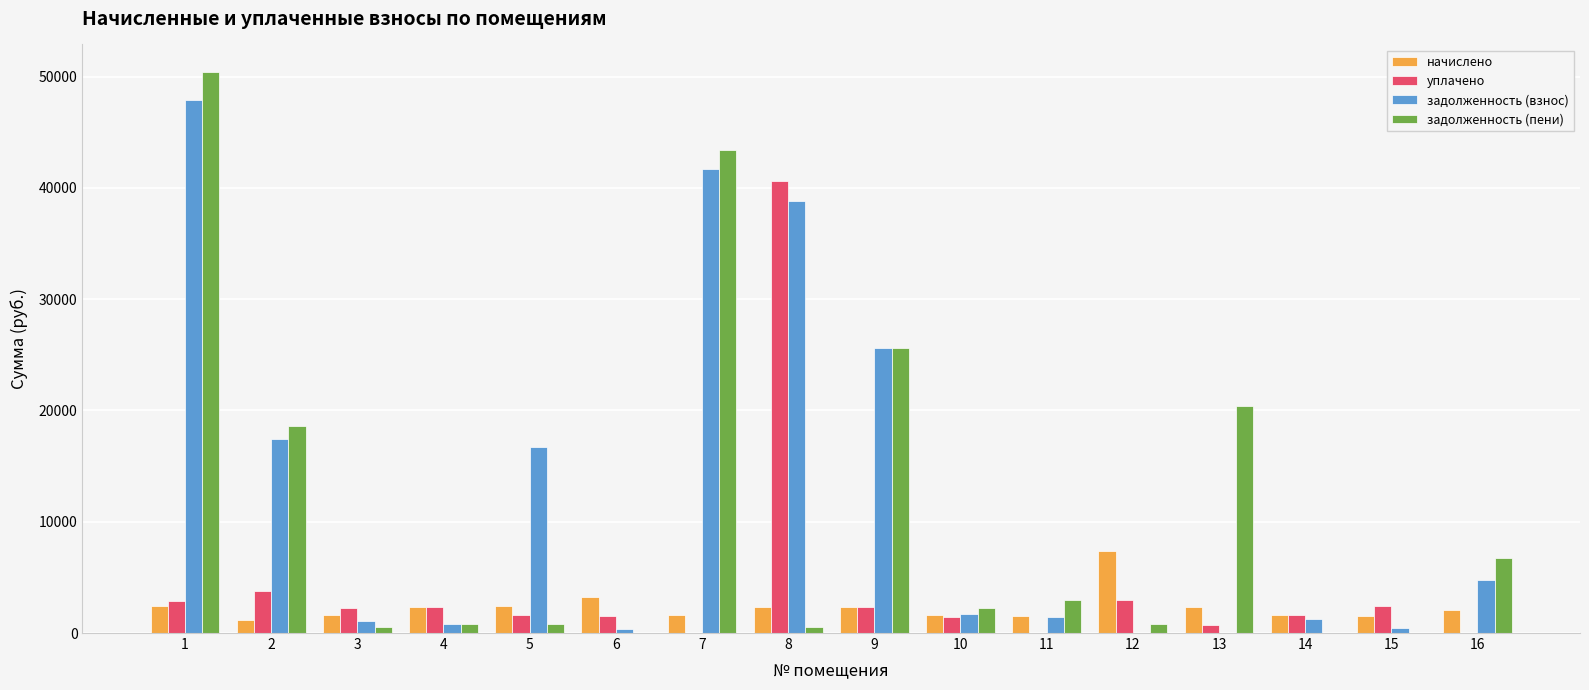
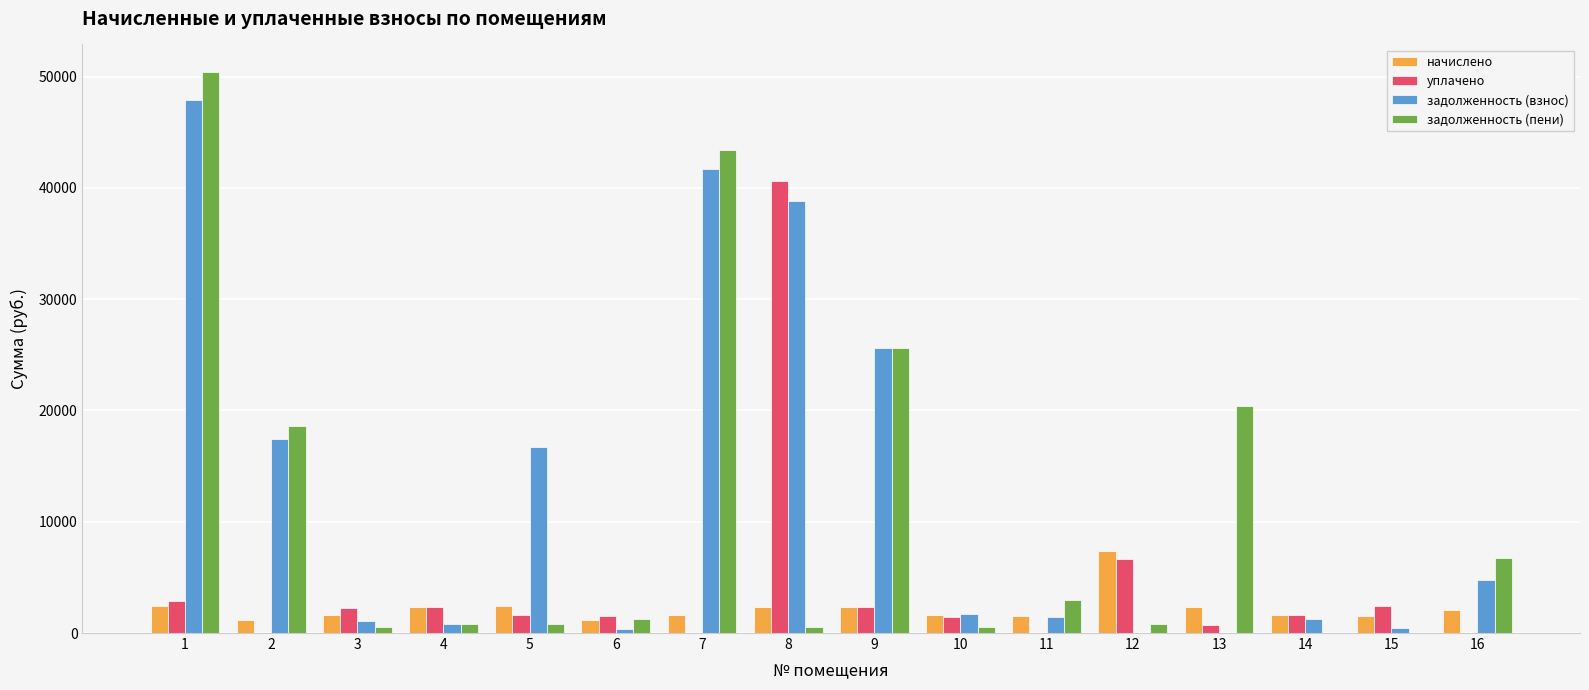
уплачено, 2: 3800 -> 0
начислено, 6: 3300 -> 1100
задолженность (пени), 6: 0 -> 1200
задолженность (пени), 10: 2200 -> 500
уплачено, 12: 3000 -> 6600
